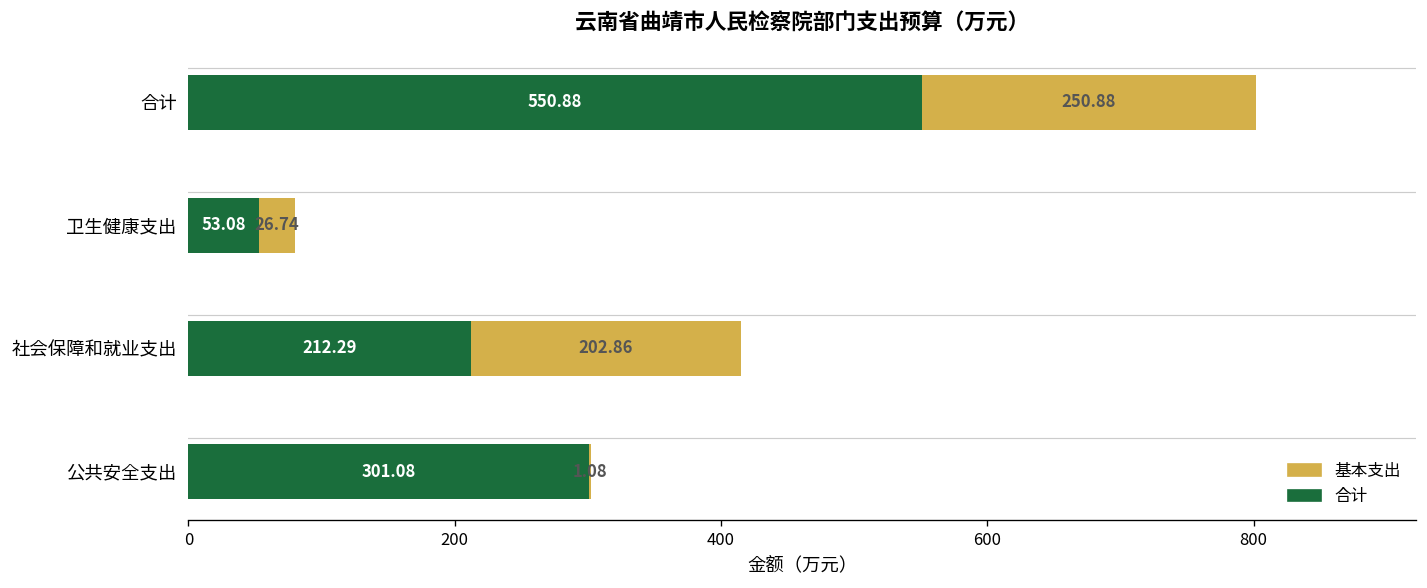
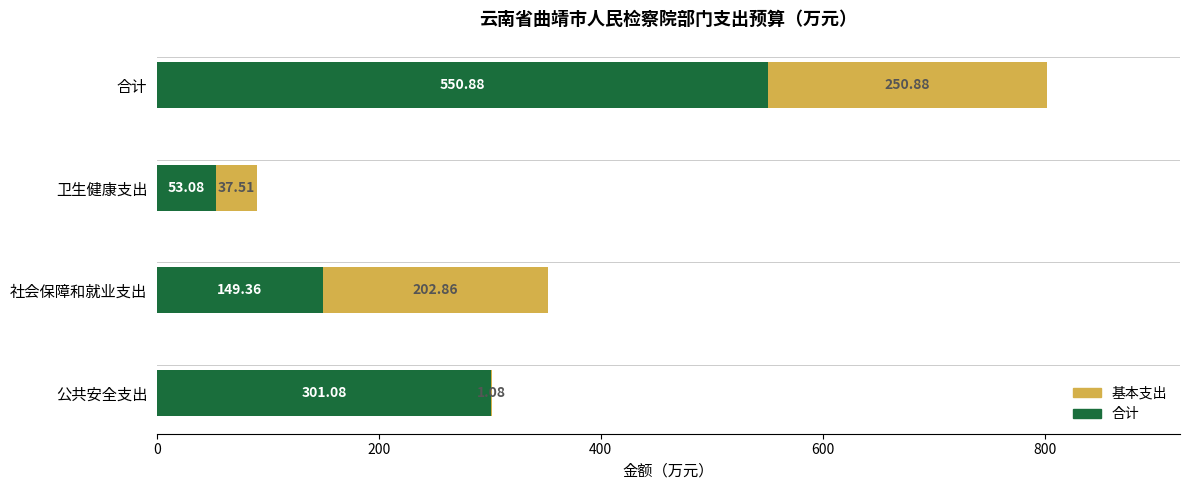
基本支出, 卫生健康支出: 26.74 -> 37.51
合计, 社会保障和就业支出: 212.29 -> 149.36
